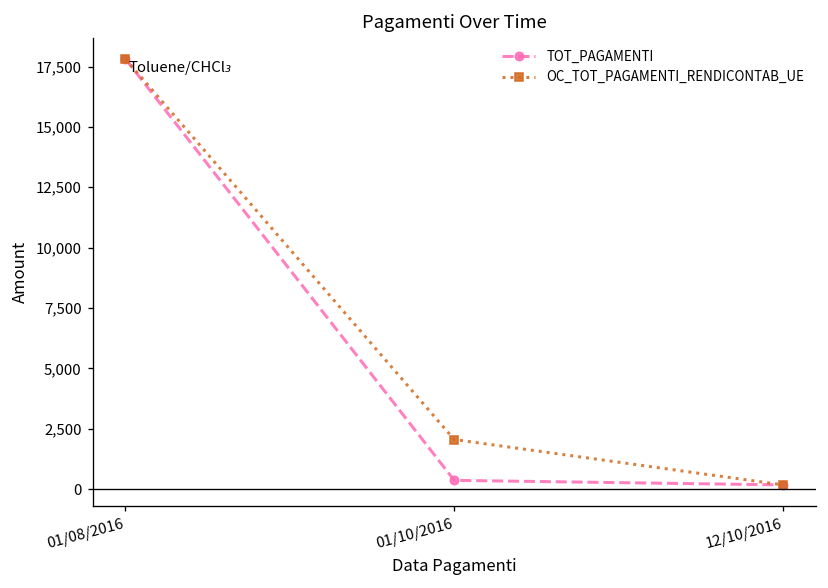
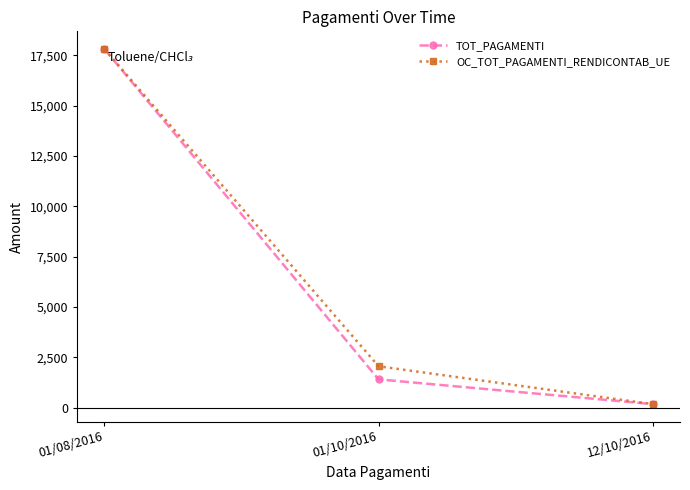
TOT_PAGAMENTI, 01/10/2016: 400 -> 1,400
